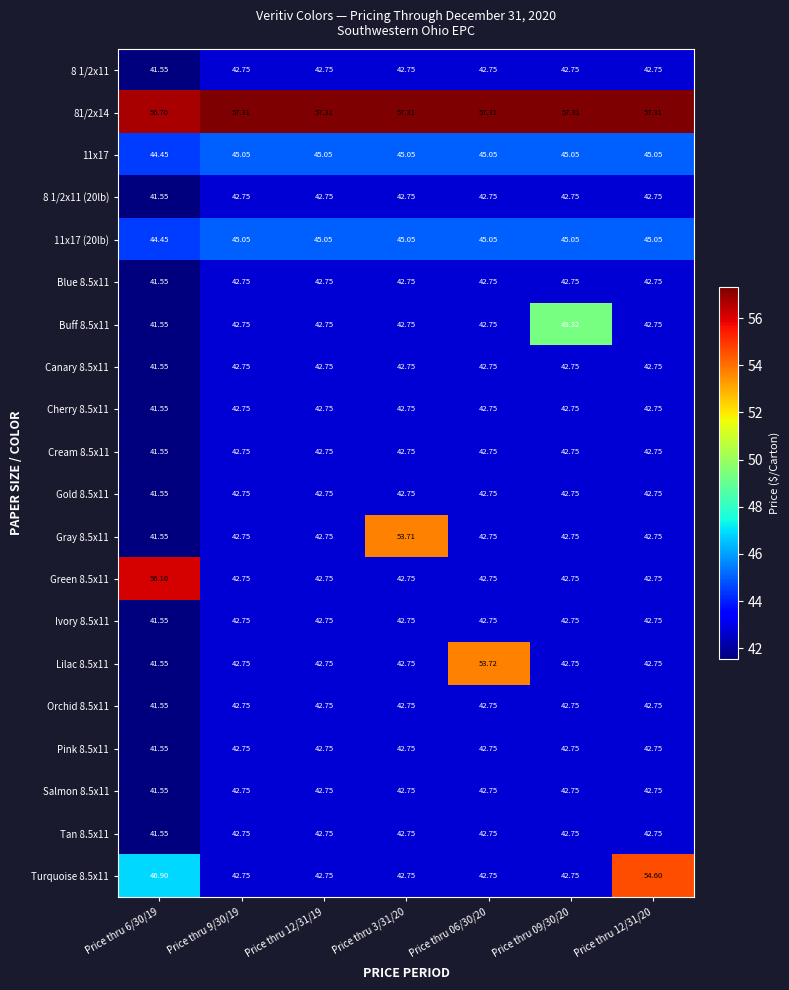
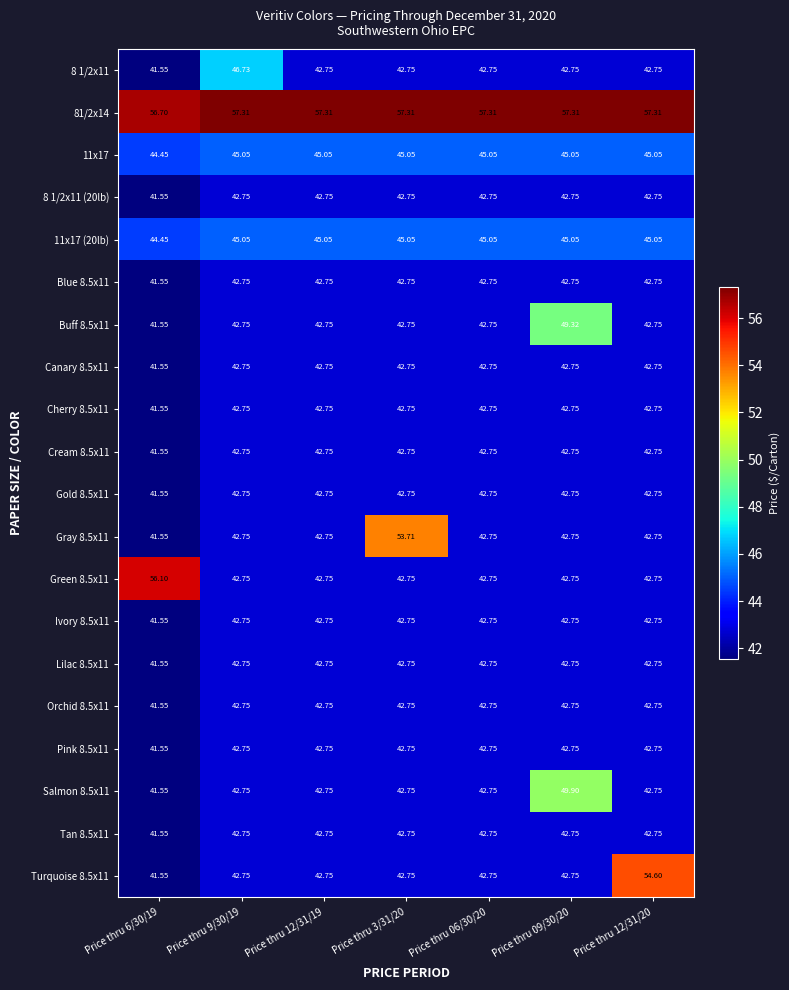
8 1/2x11, Price thru 9/30/19: 42.75 -> 46.73
Lilac 8.5x11, Price thru 06/30/20: 53.72 -> 42.75
Salmon 8.5x11, Price thru 09/30/20: 42.75 -> 49.90
Turquoise 8.5x11, Price thru 6/30/19: 46.90 -> 41.55
